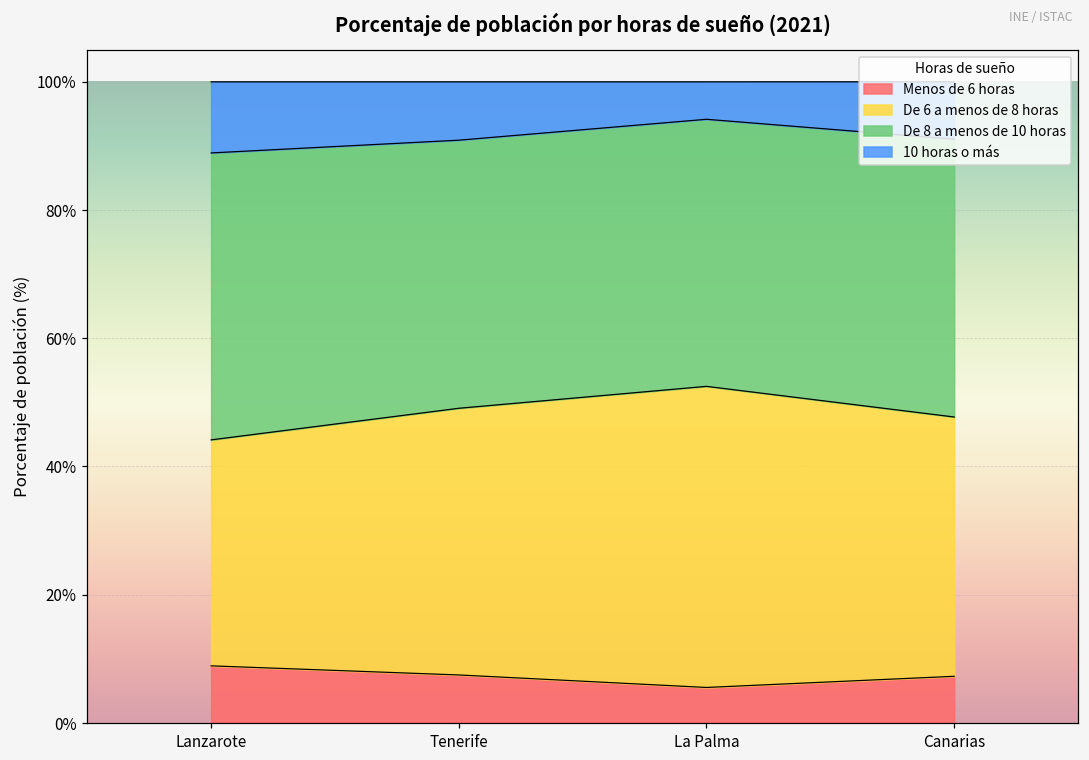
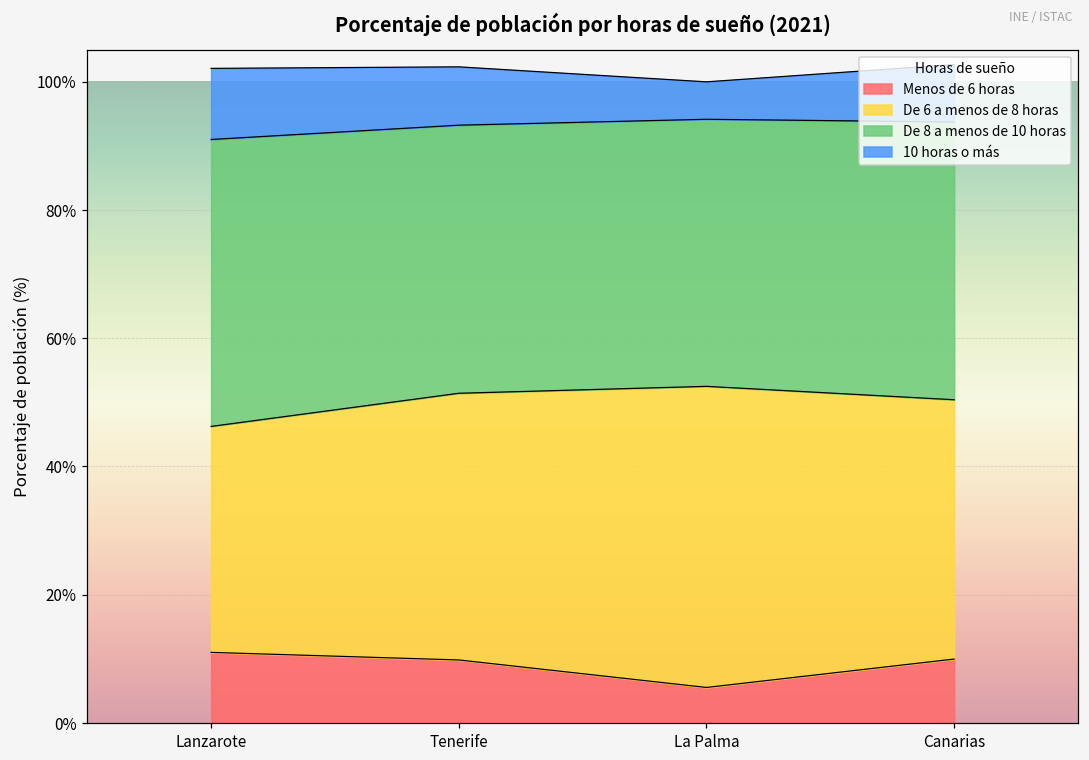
Menos de 6 horas, Lanzarote: 9% -> 11%
Menos de 6 horas, Tenerife: 7% -> 10%
Menos de 6 horas, Canarias: 7% -> 10%
